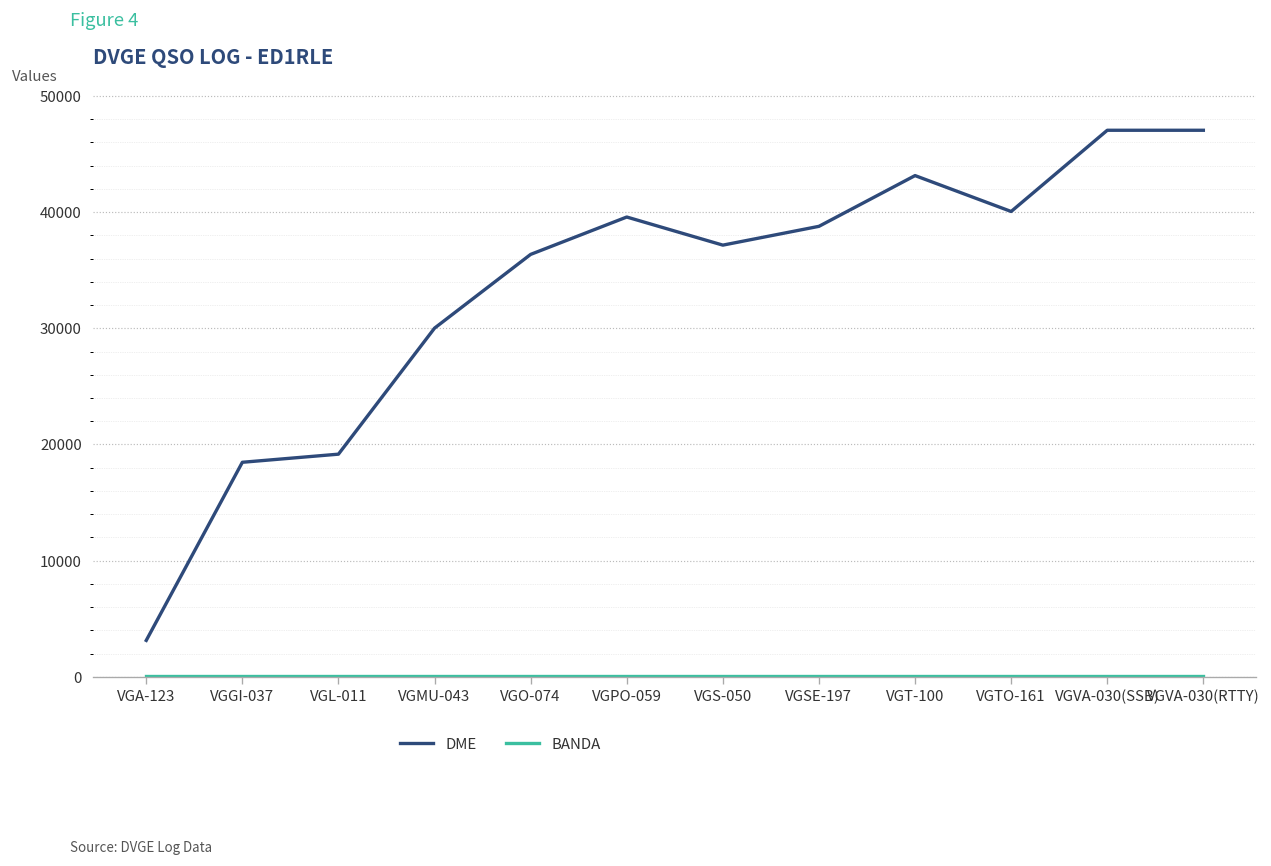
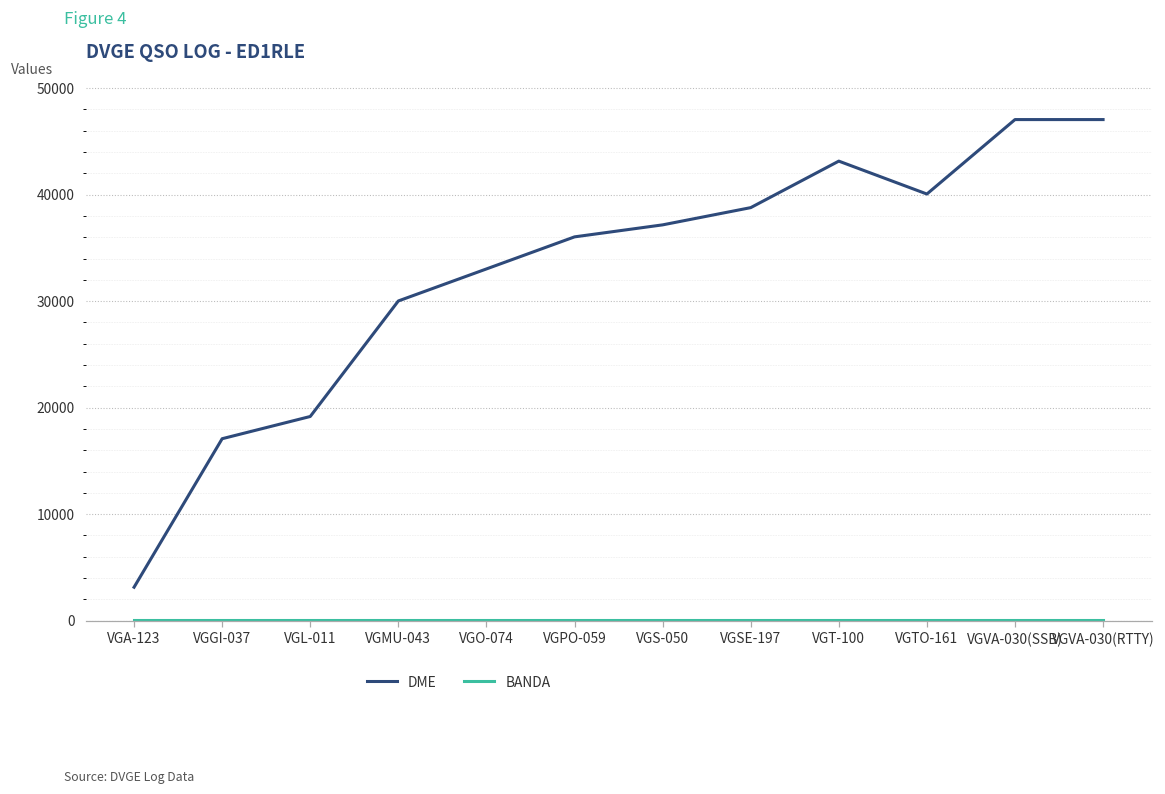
DME, VGGI-037: 18000 -> 17000
DME, VGO-074: 36000 -> 33000
DME, VGPO-059: 40000 -> 36000
